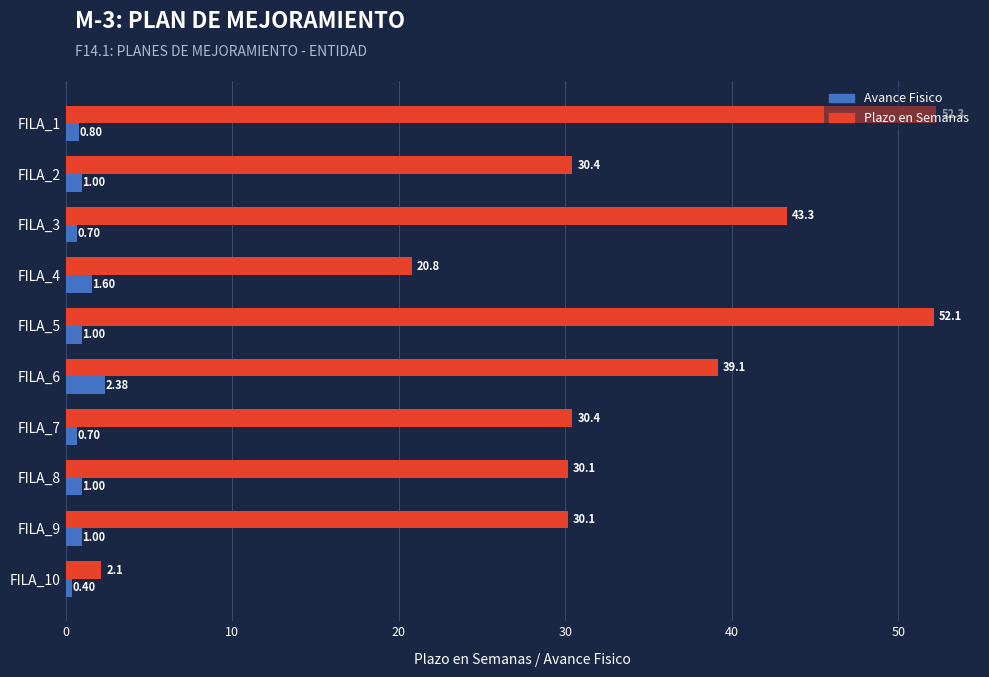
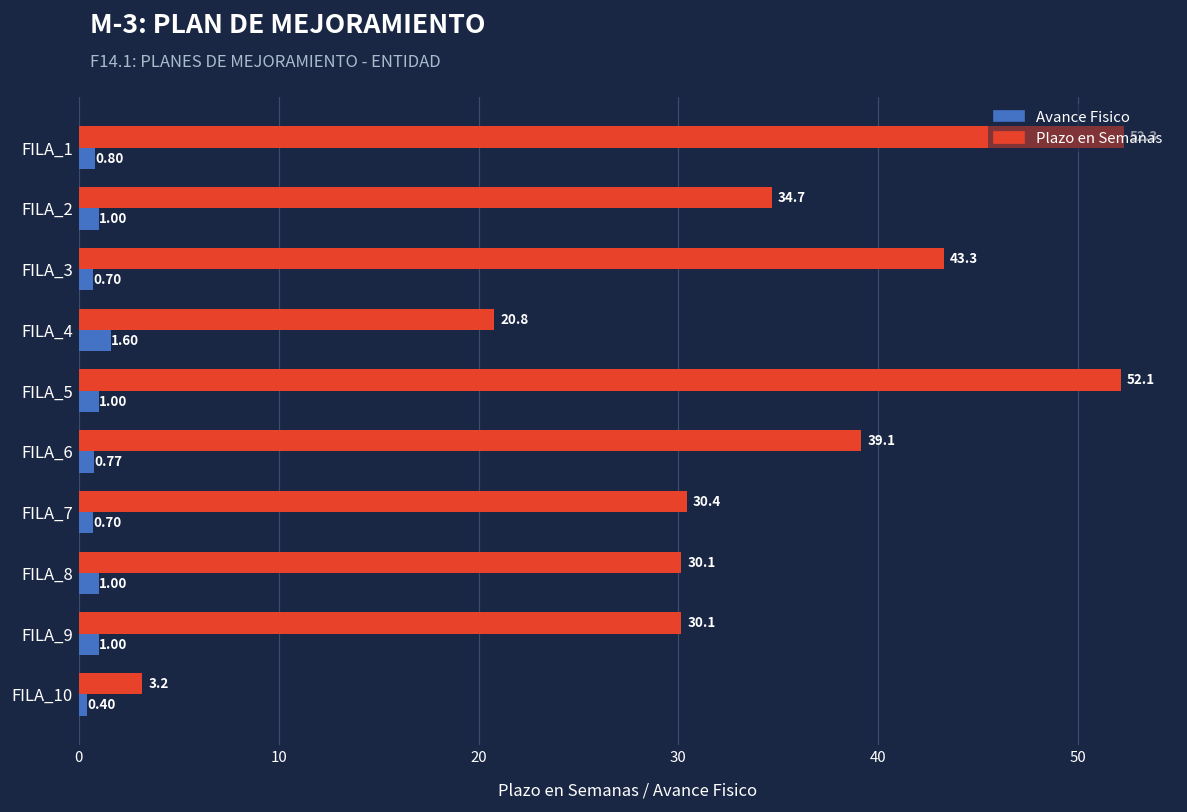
Plazo en Semanas, FILA_2: 30.4 -> 34.7
Avance Fisico, FILA_6: 2.38 -> 0.77
Plazo en Semanas, FILA_10: 2.1 -> 3.2
